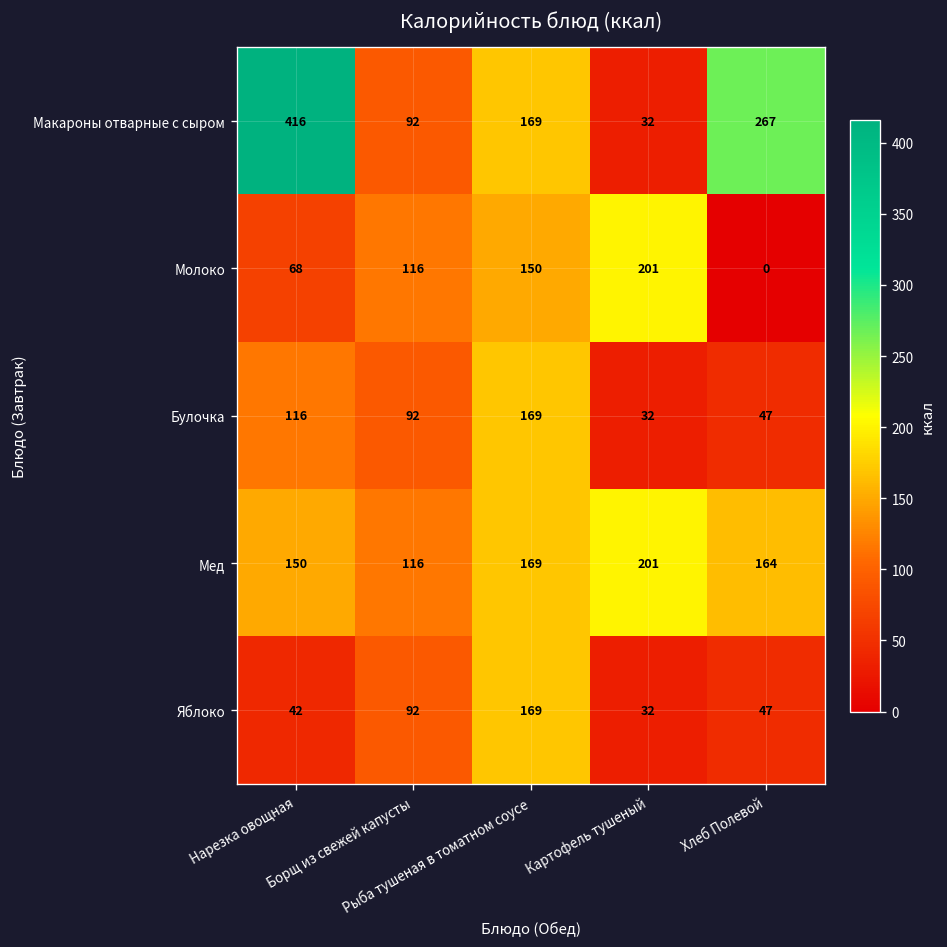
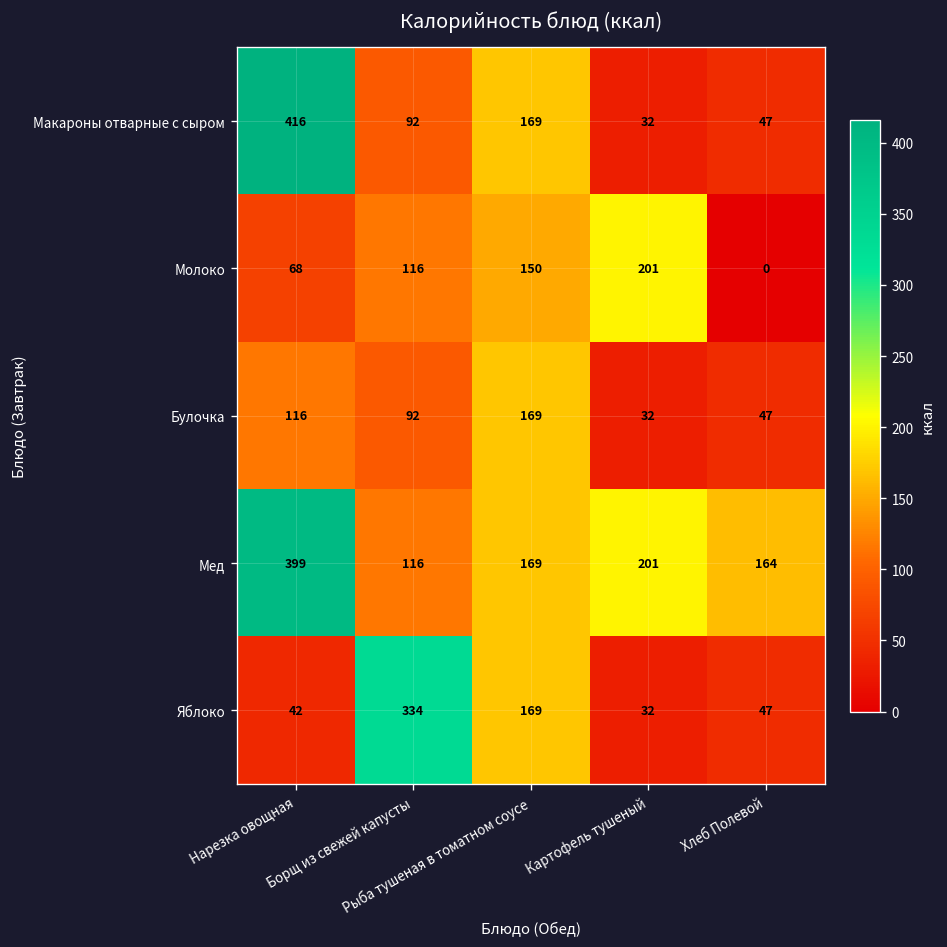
Макароны отварные с сыром, Хлеб Полевой: 267 -> 47
Мед, Нарезка овощная: 150 -> 399
Яблоко, Борщ из свежей капусты: 92 -> 334
